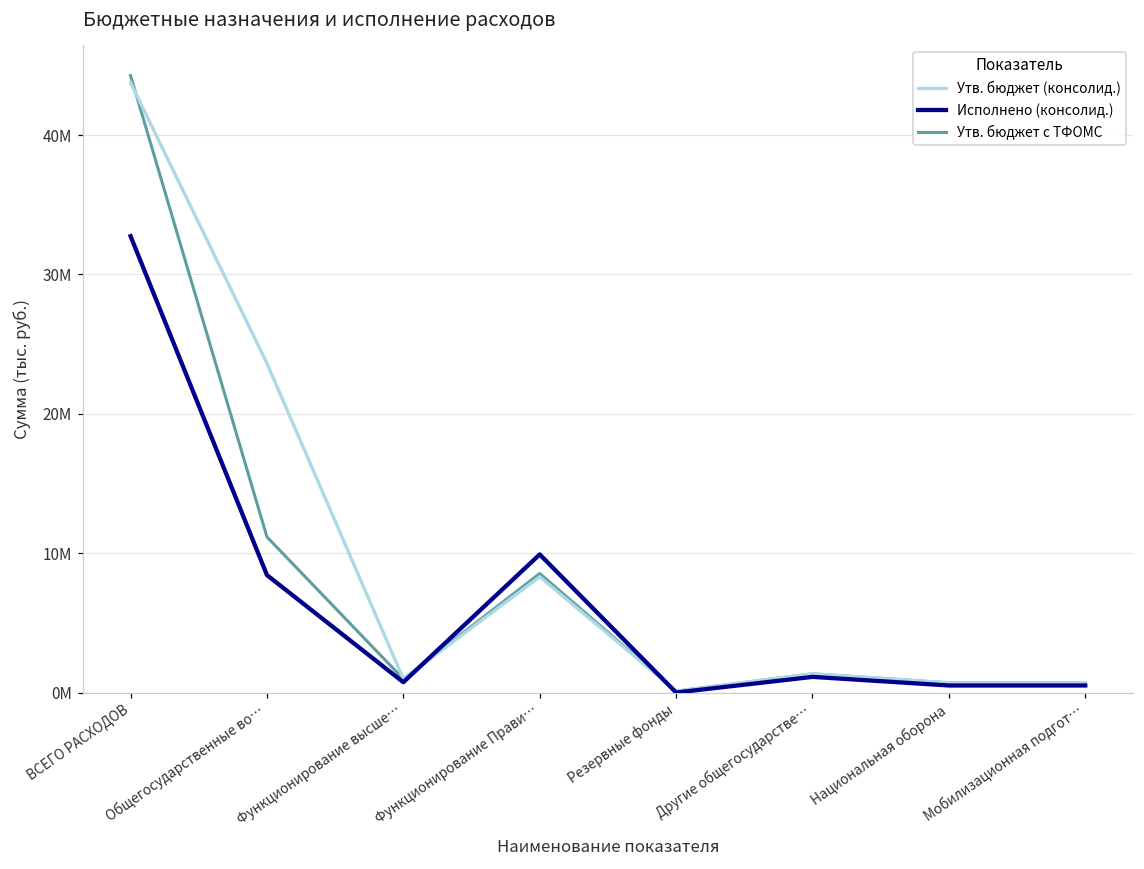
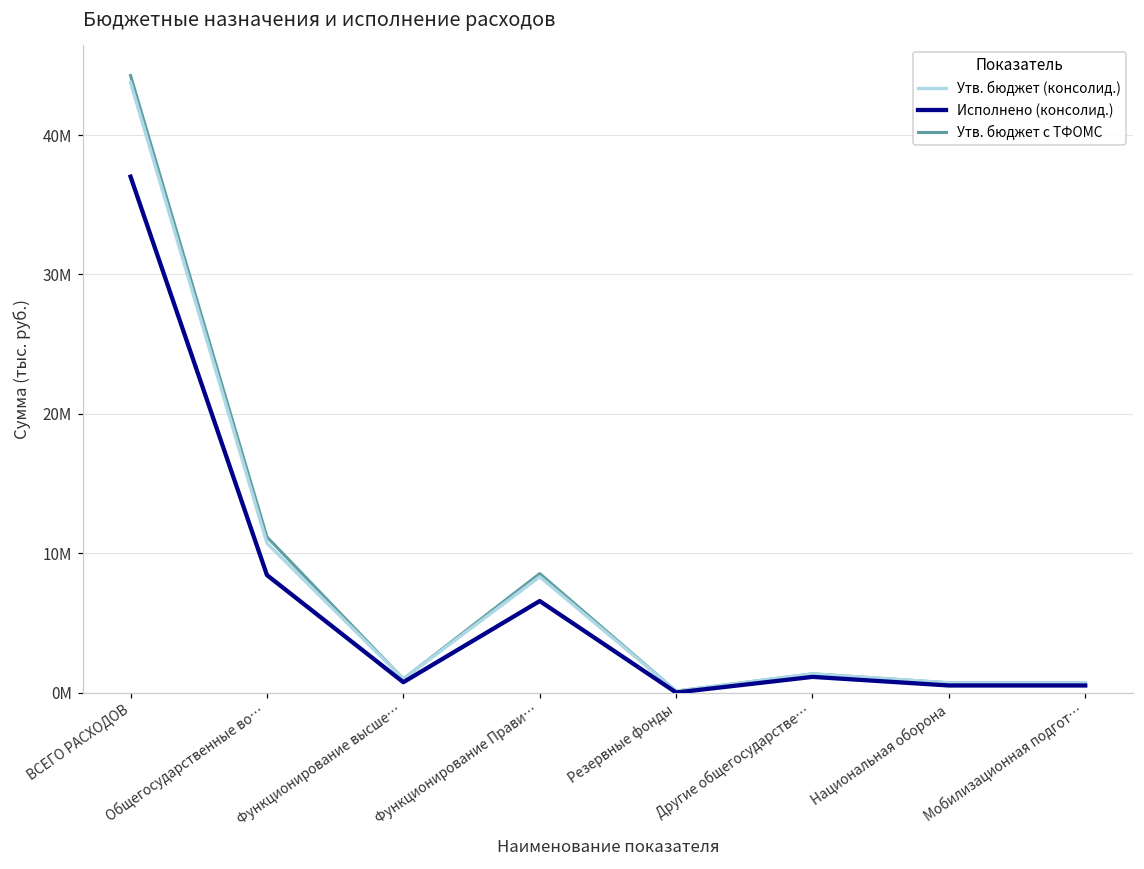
Исполнено (консолид.), ВСЕГО РАСХОДОВ: 32.7М -> 37.0М
Утв. бюджет (консолид.), Общегосударственные во…: 23.6М -> 10.7М
Исполнено (консолид.), Функционирование Прави…: 9.9М -> 6.6М
